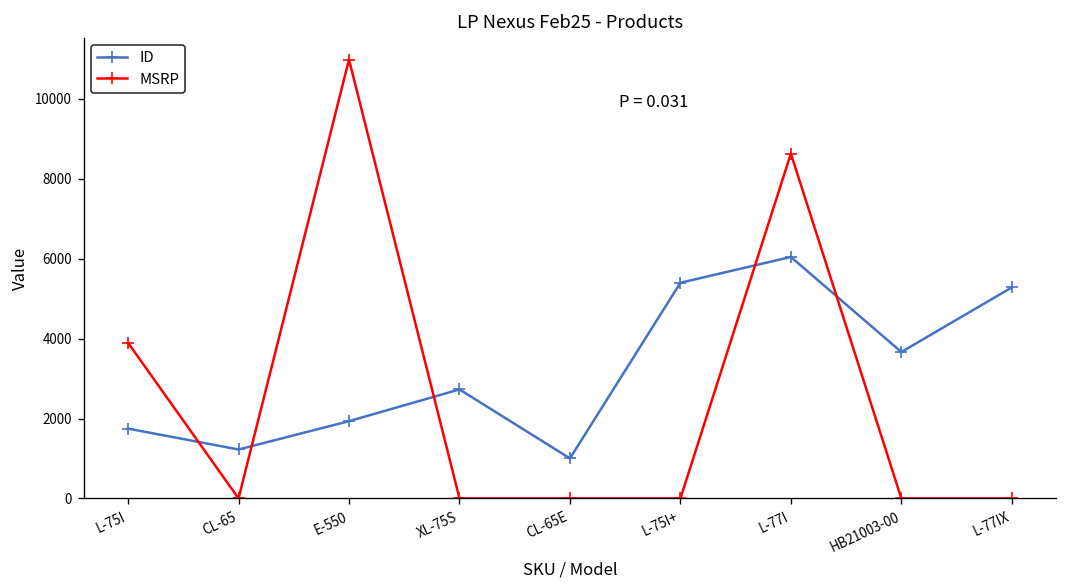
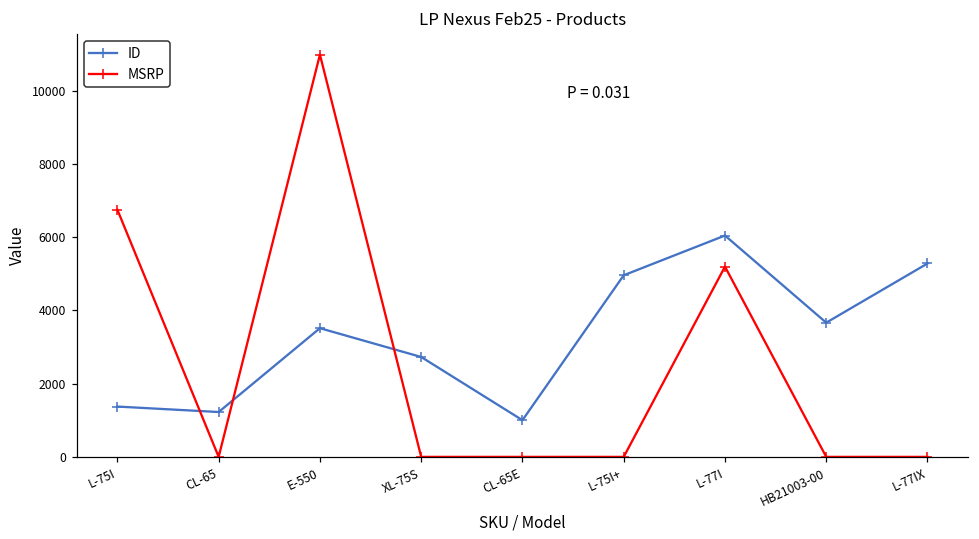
ID, L-75I: 1700 -> 1400
MSRP, L-75I: 3900 -> 6700
ID, E-550: 1900 -> 3500
ID, L-75I+: 5400 -> 5000
MSRP, L-77I: 8600 -> 5200
